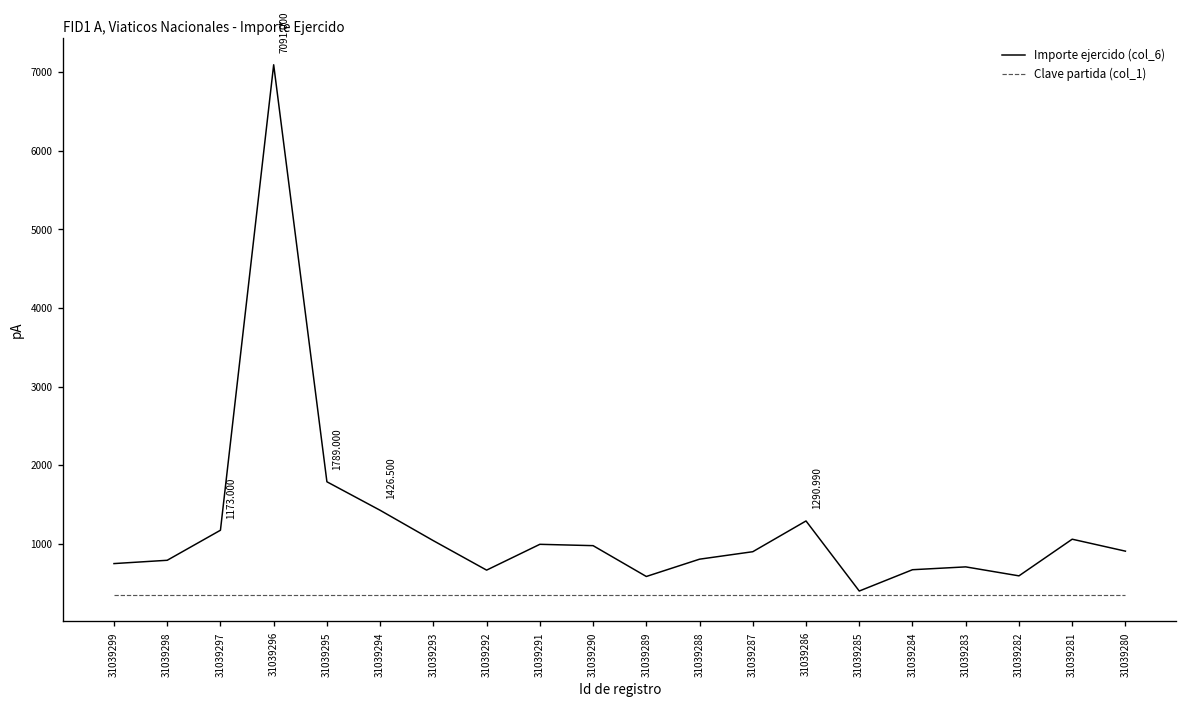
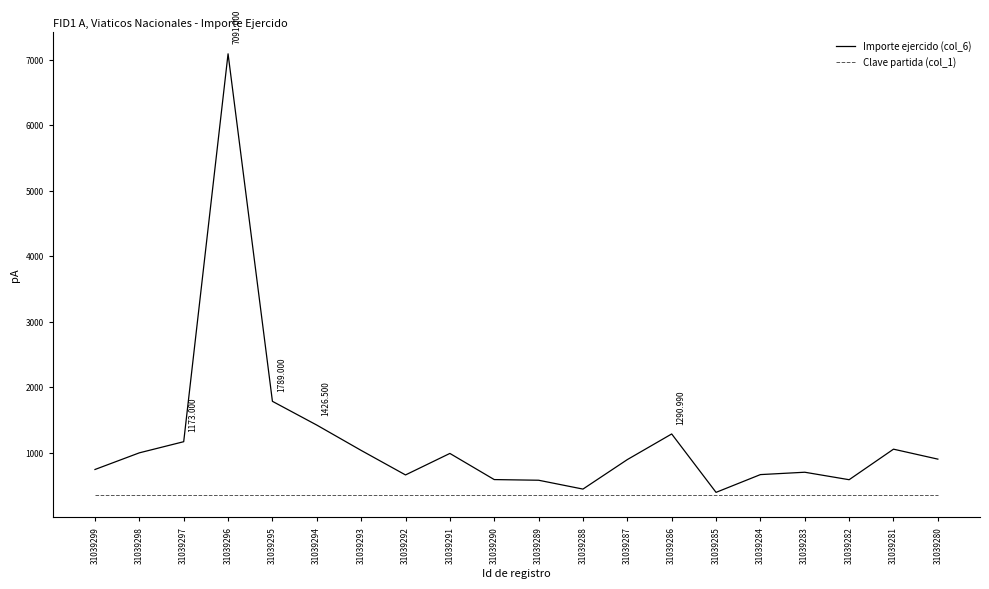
Importe ejercido (col_6), 31039298: 800 -> 1000
Importe ejercido (col_6), 31039290: 1000 -> 600
Importe ejercido (col_6), 31039288: 800 -> 500
